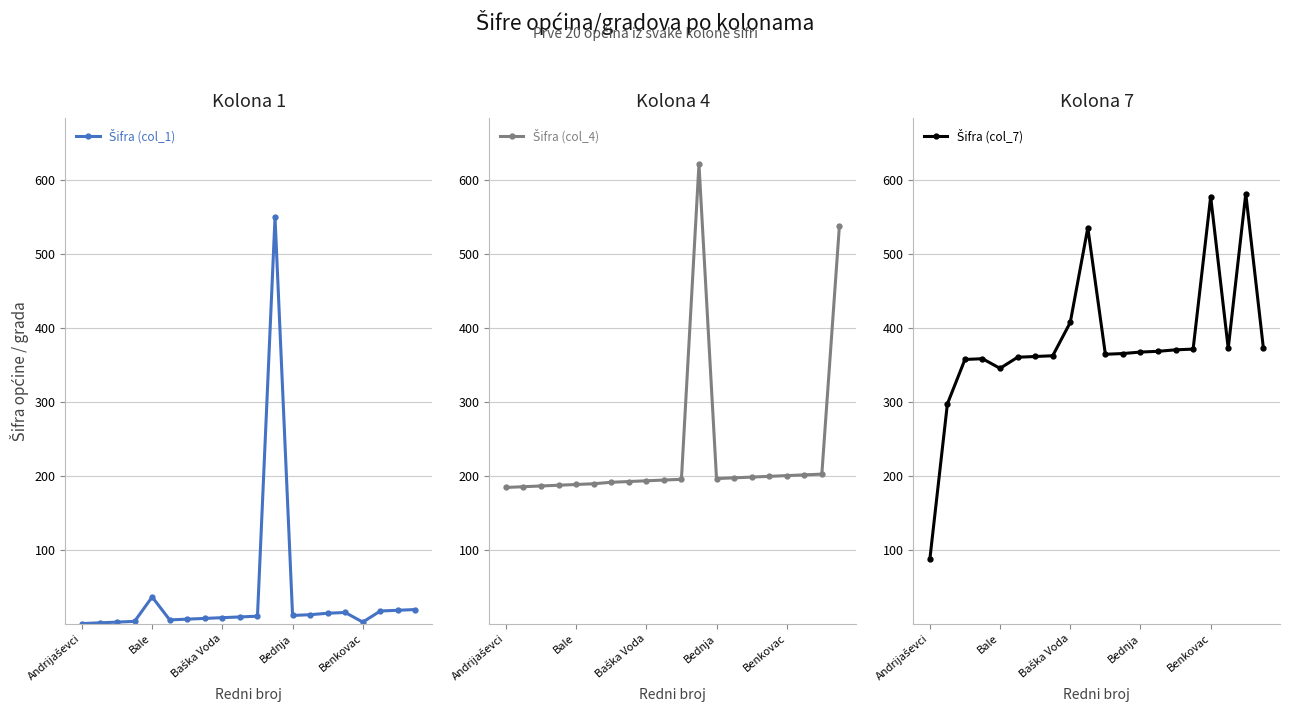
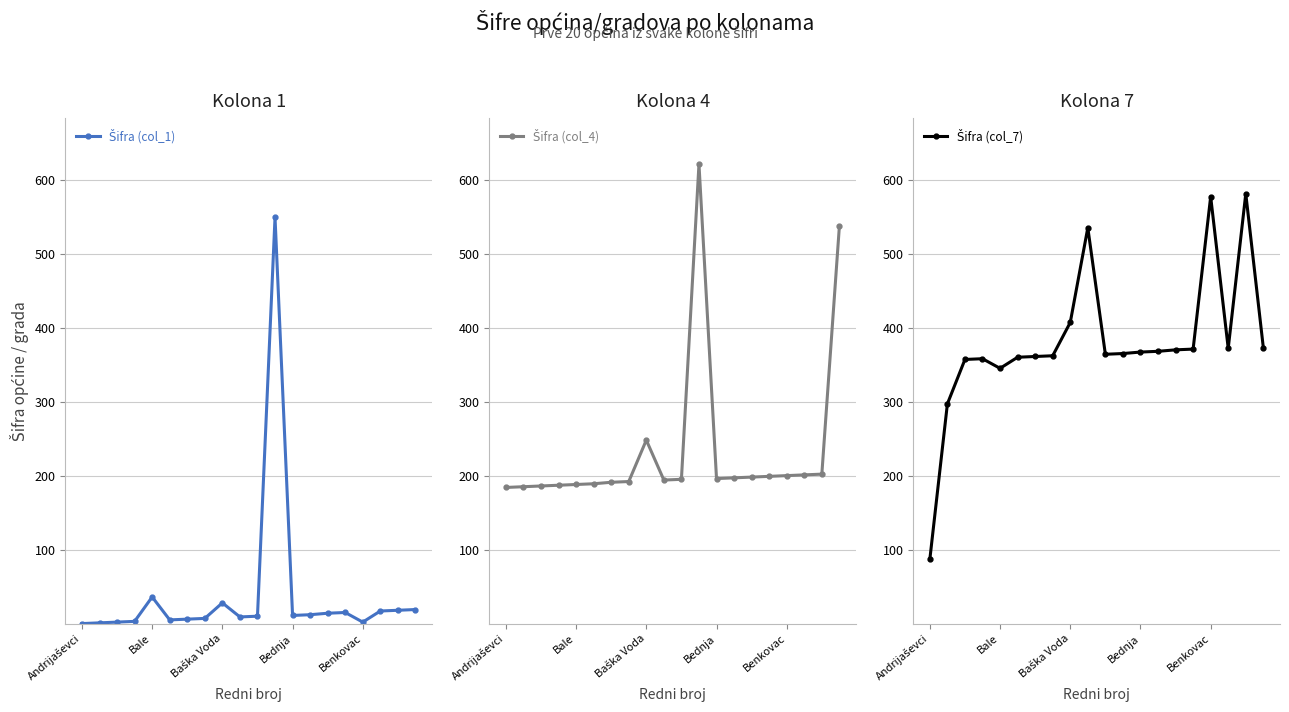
Kolona 1, Baška Voda: 10 -> 30
Kolona 4, Baška Voda: 190 -> 250
